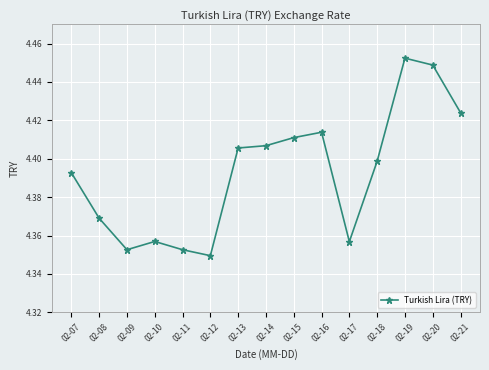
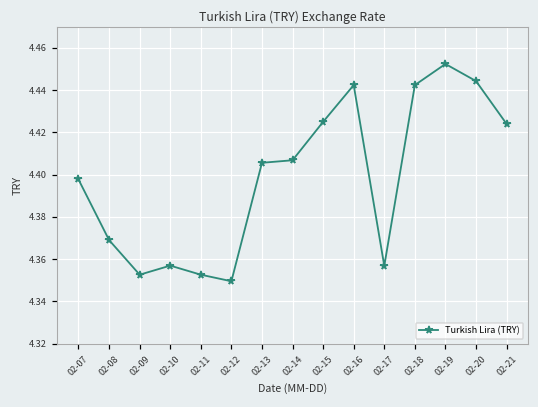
02-07: 4.393 -> 4.398
02-15: 4.411 -> 4.425
02-16: 4.414 -> 4.442
02-18: 4.399 -> 4.442
02-20: 4.449 -> 4.444
